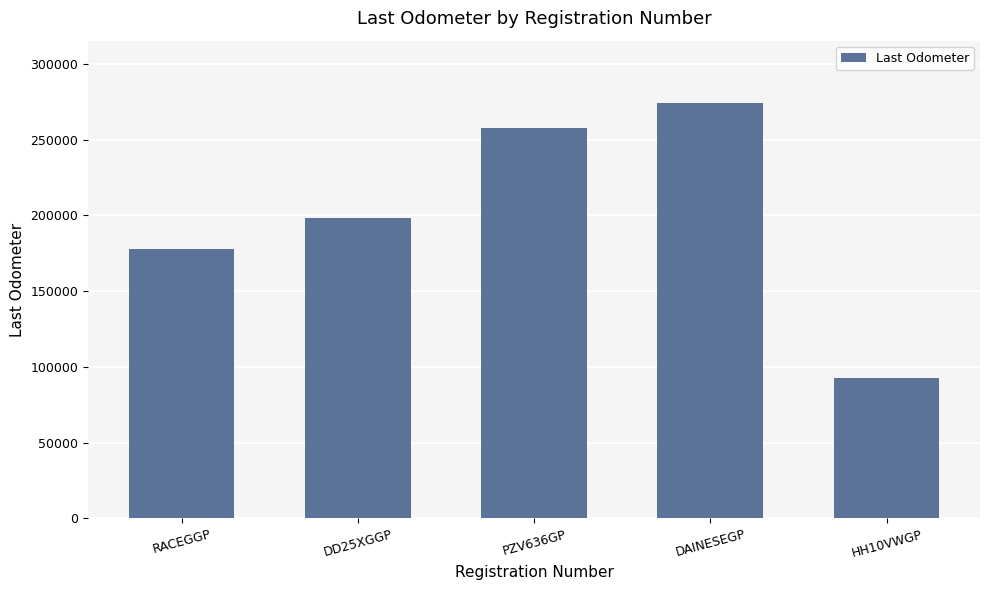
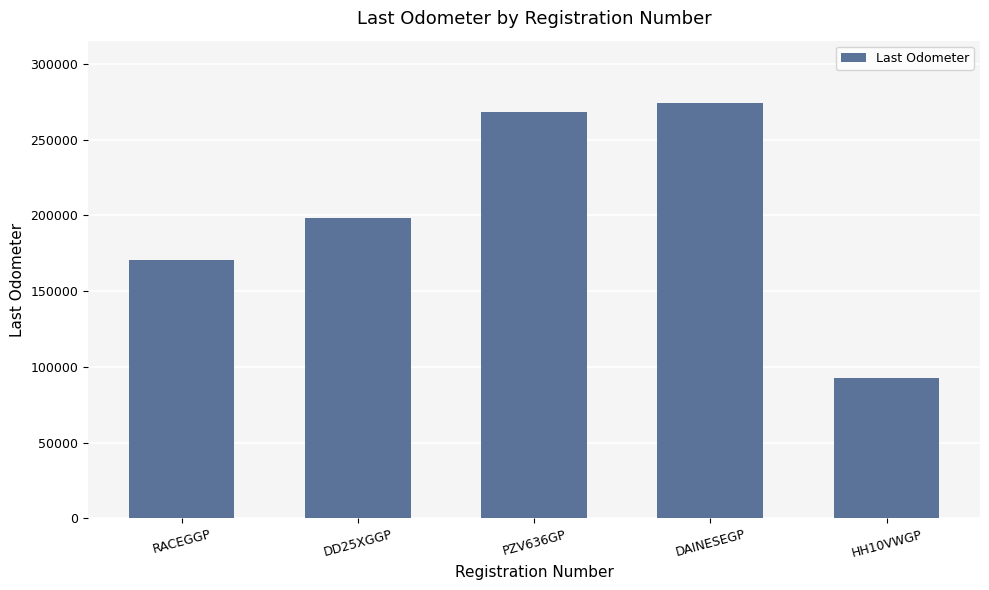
RACEGGP: 178000 -> 170000
PZV636GP: 258000 -> 268000
